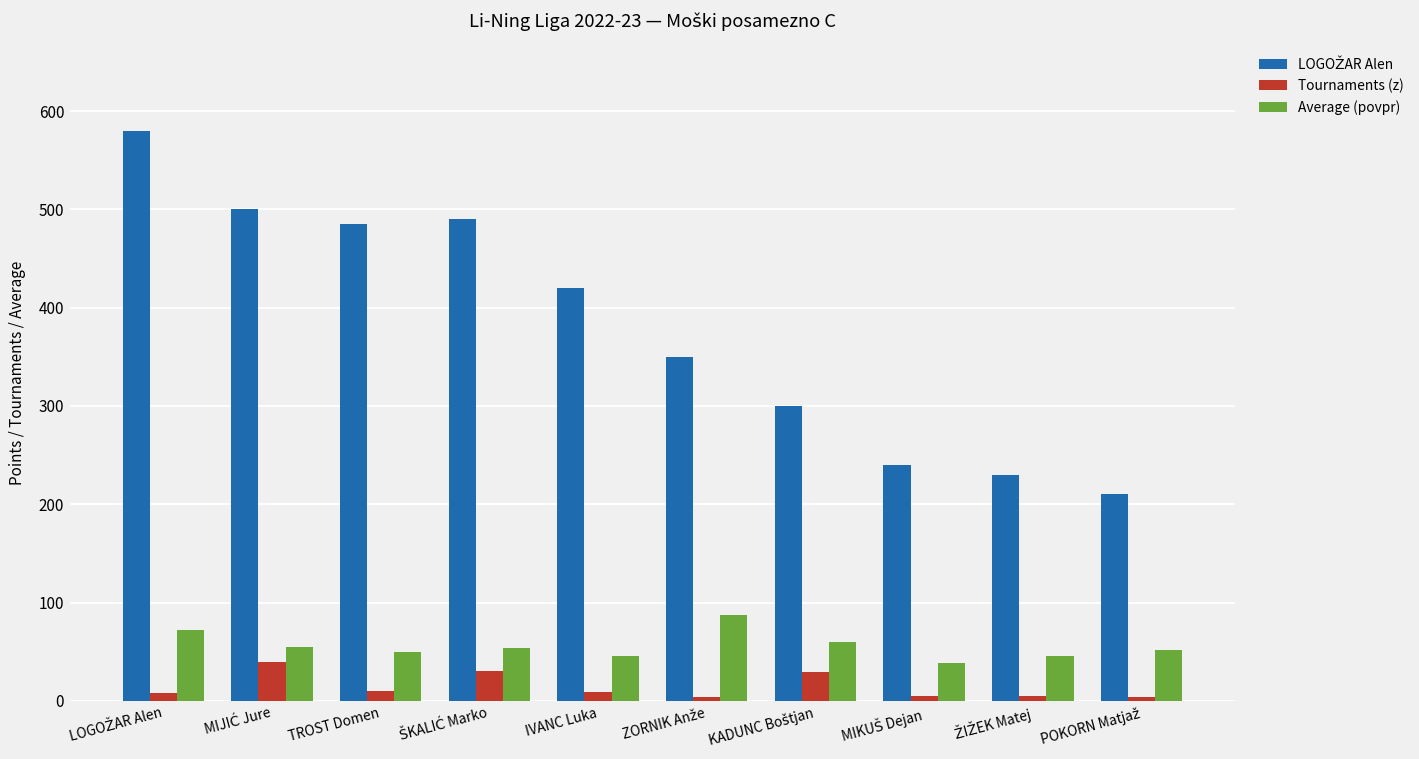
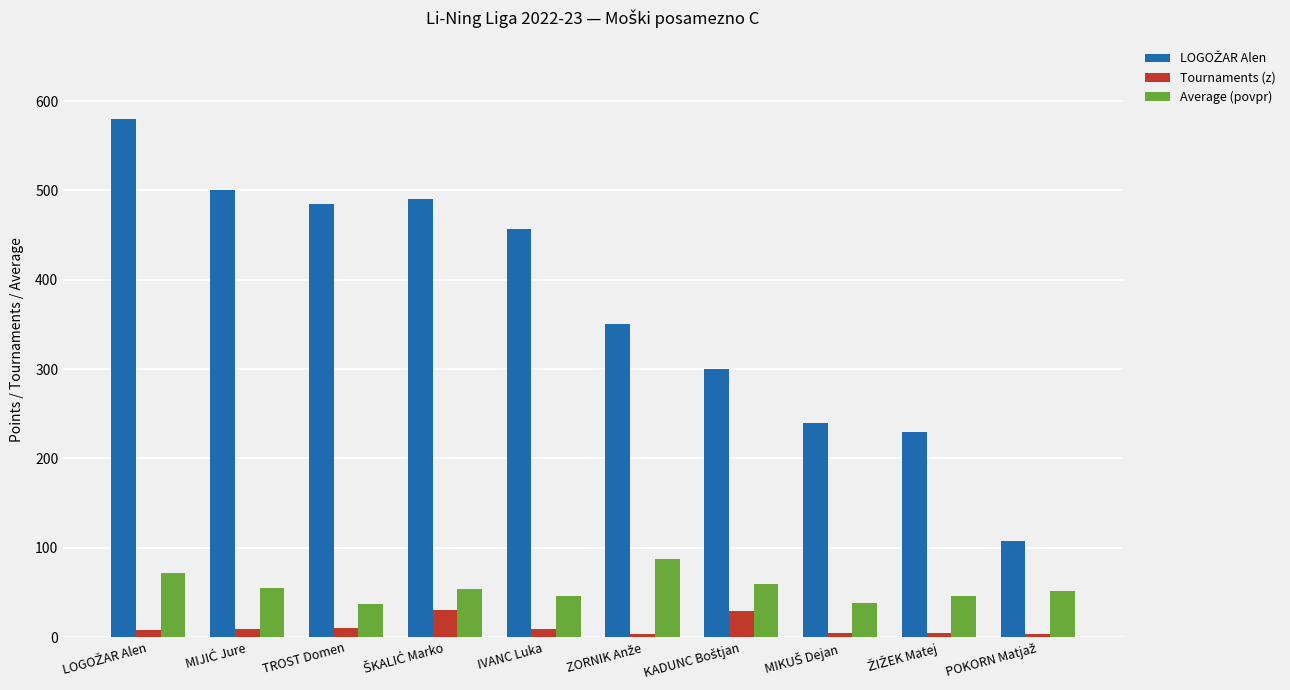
Tournaments (z), MIJIĆ Jure: 40 -> 10
Average (povpr), TROST Domen: 50 -> 40
LOGOŽAR Alen, IVANC Luka: 420 -> 460
LOGOŽAR Alen, POKORN Matjaž: 210 -> 110
